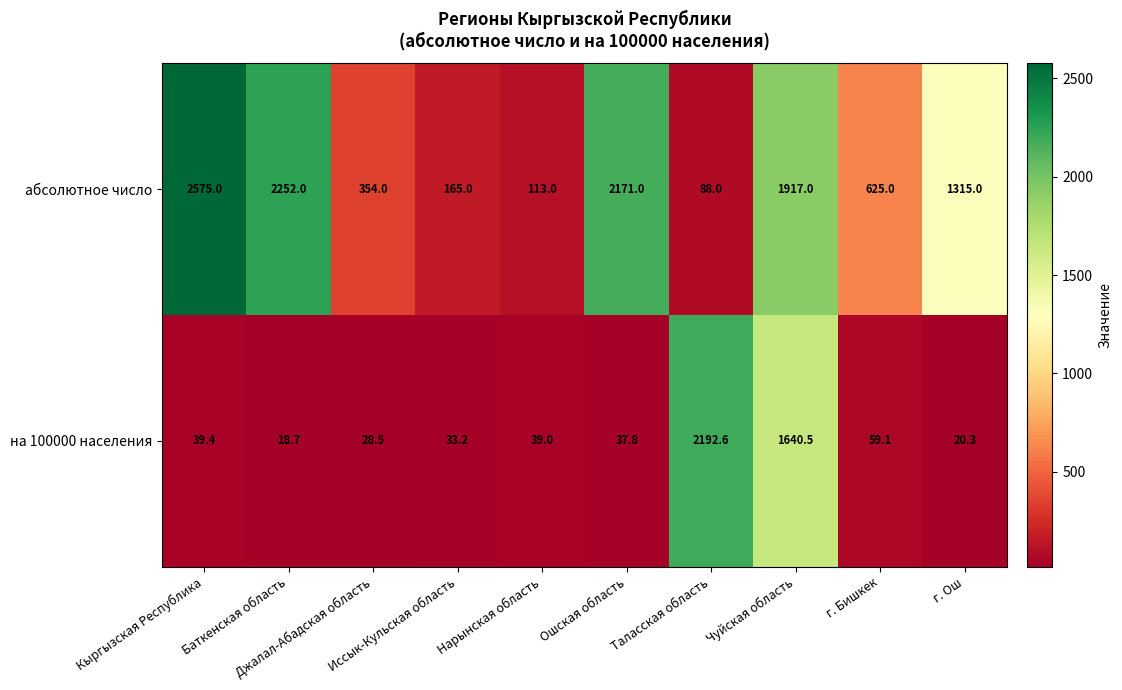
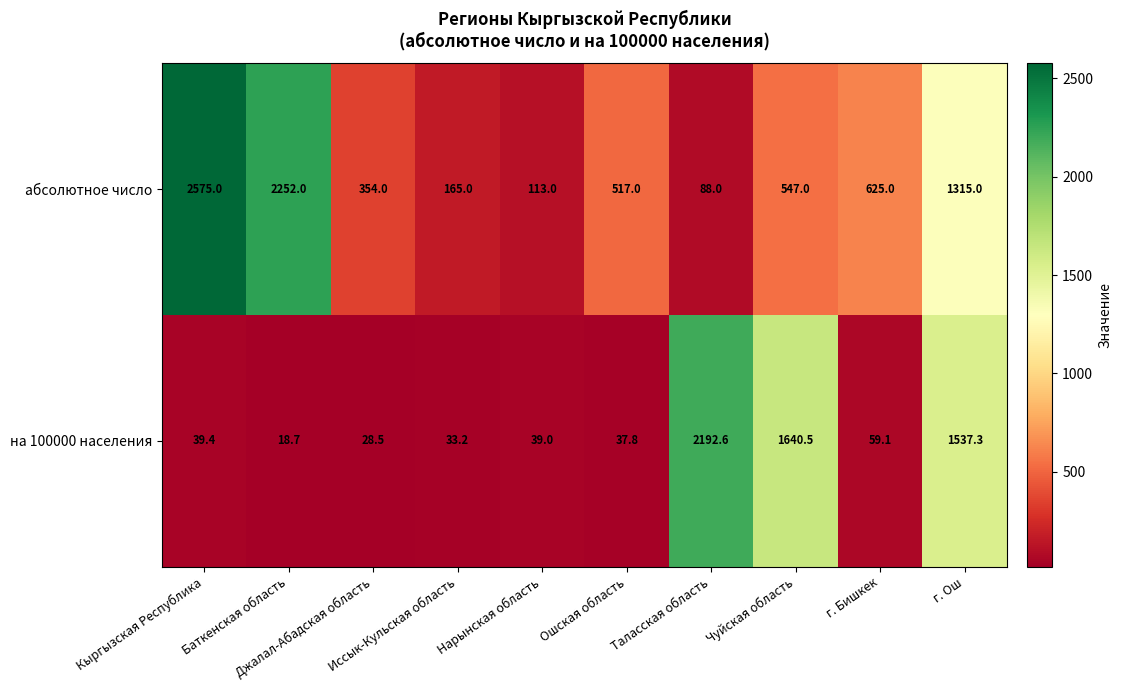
абсолютное число, Ошская область: 2171.0 -> 517.0
абсолютное число, Чуйская область: 1917.0 -> 547.0
на 100000 населения, г. Ош: 20.3 -> 1537.3
